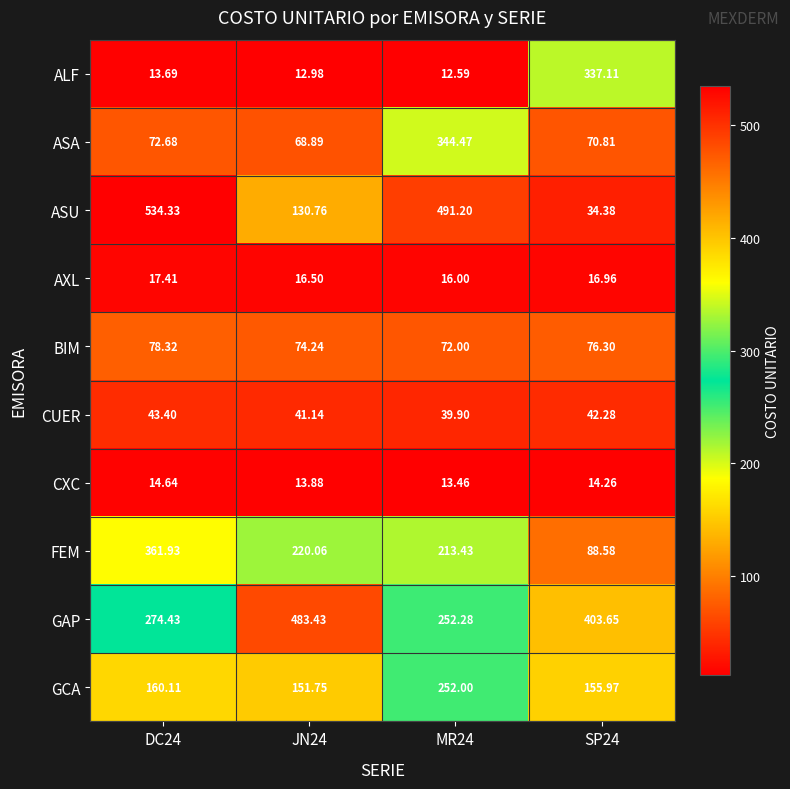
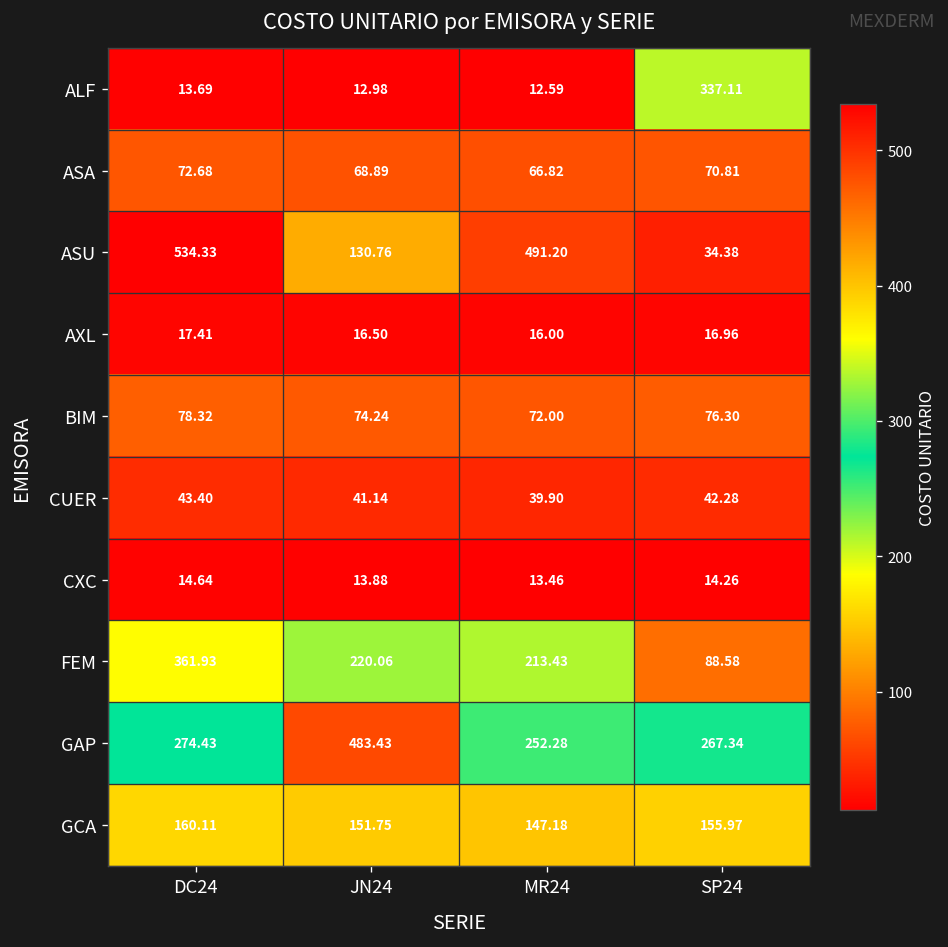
ASA, MR24: 344.47 -> 66.82
GAP, SP24: 403.65 -> 267.34
GCA, MR24: 252.00 -> 147.18
